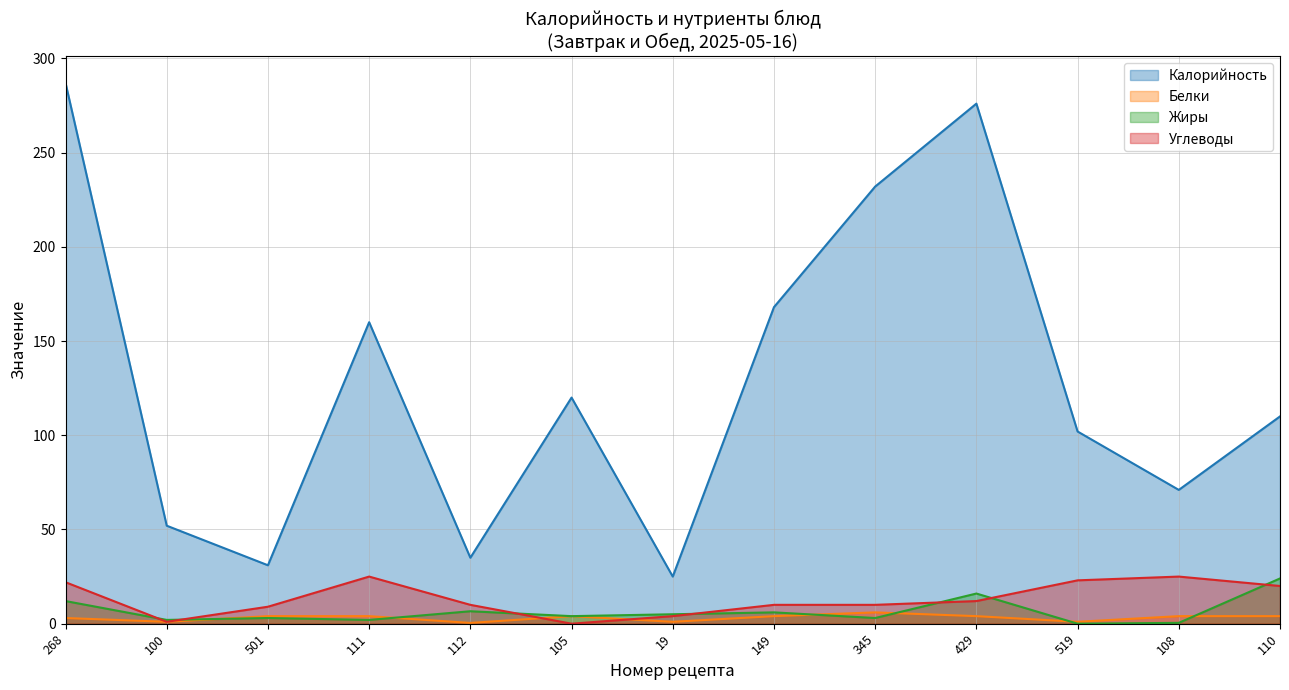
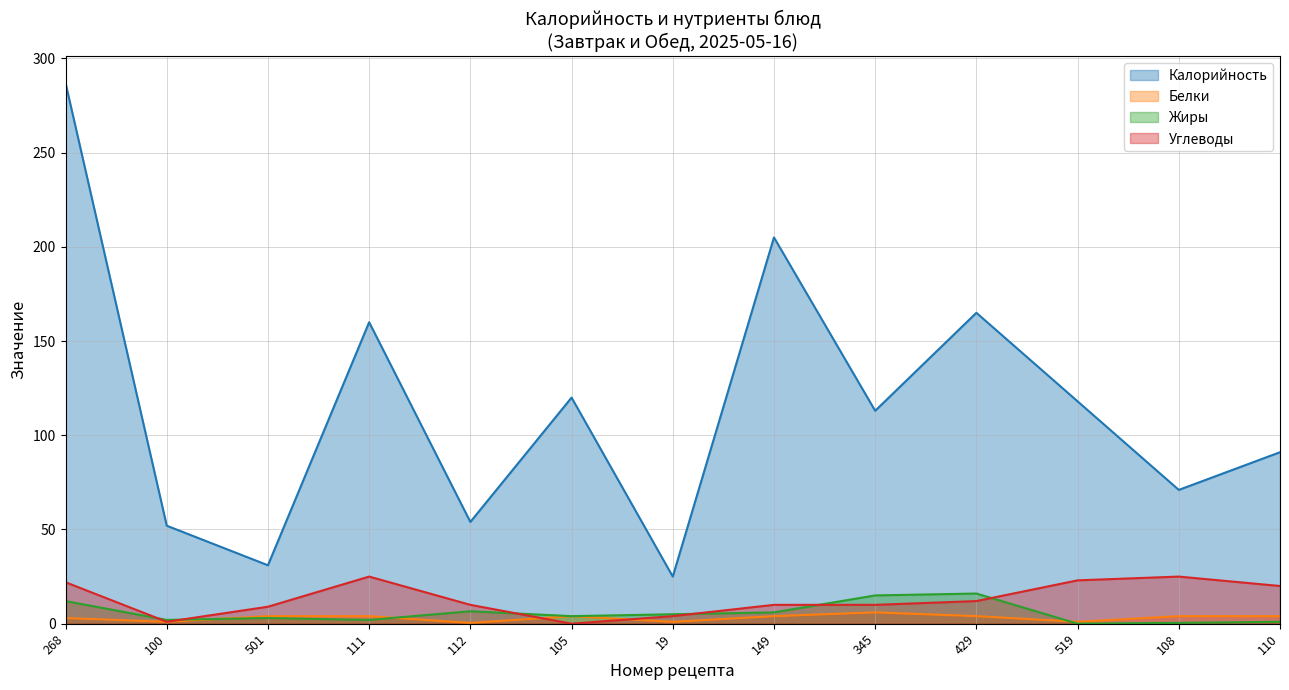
Калорийность, 112: 35 -> 54
Калорийность, 149: 168 -> 205
Калорийность, 345: 232 -> 113
Жиры, 345: 3 -> 15
Калорийность, 429: 276 -> 165
Калорийность, 519: 102 -> 118
Калорийность, 110: 110 -> 91
Жиры, 110: 24 -> 1
